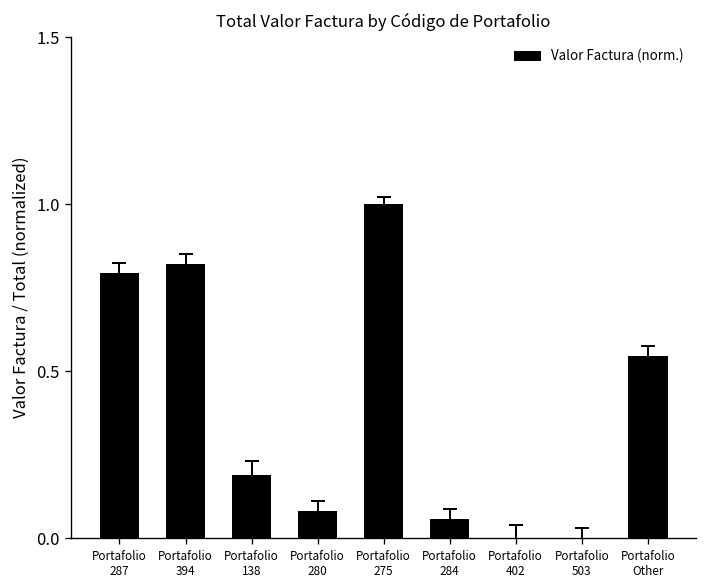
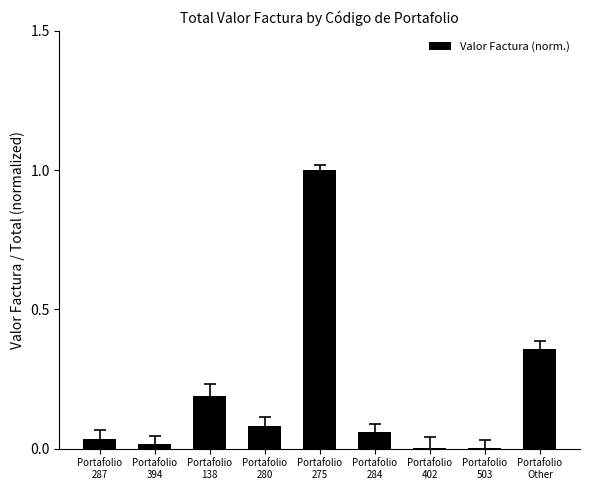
Valor Factura (norm.), Portafolio 287: 0.79 -> 0.04
Valor Factura (norm.), Portafolio 394: 0.82 -> 0.02
Valor Factura (norm.), Portafolio Other: 0.55 -> 0.36
